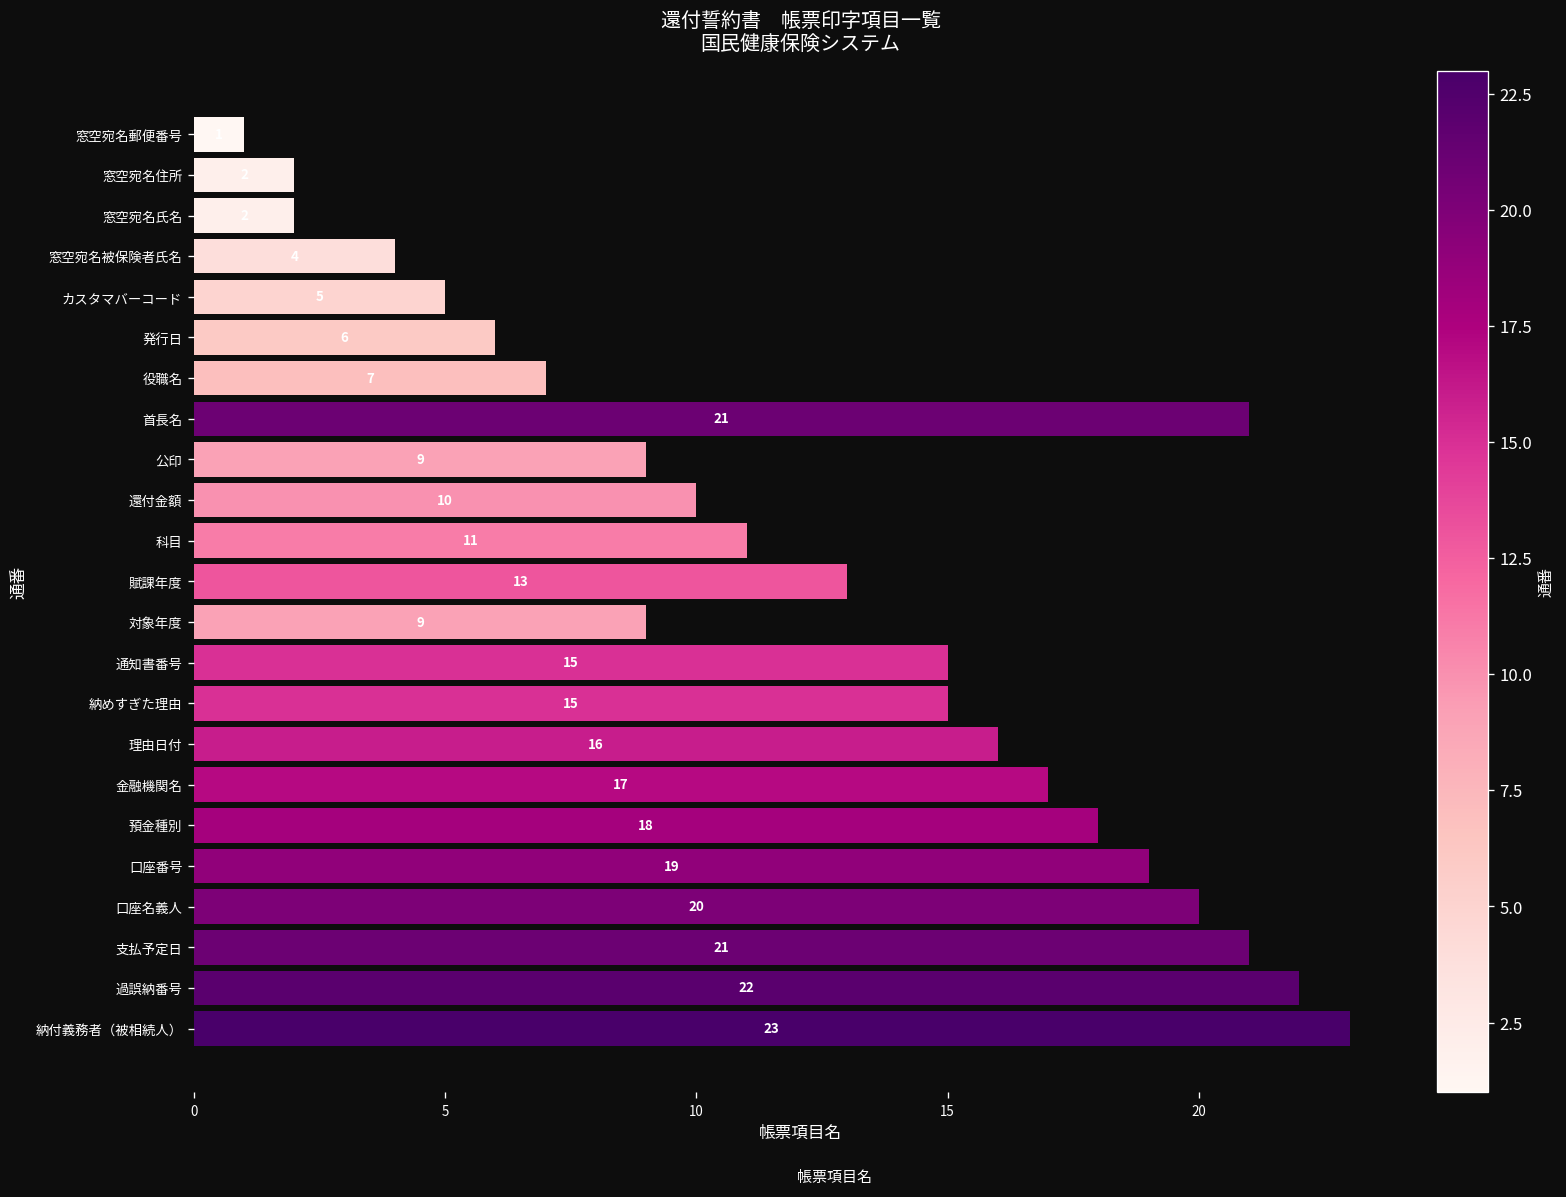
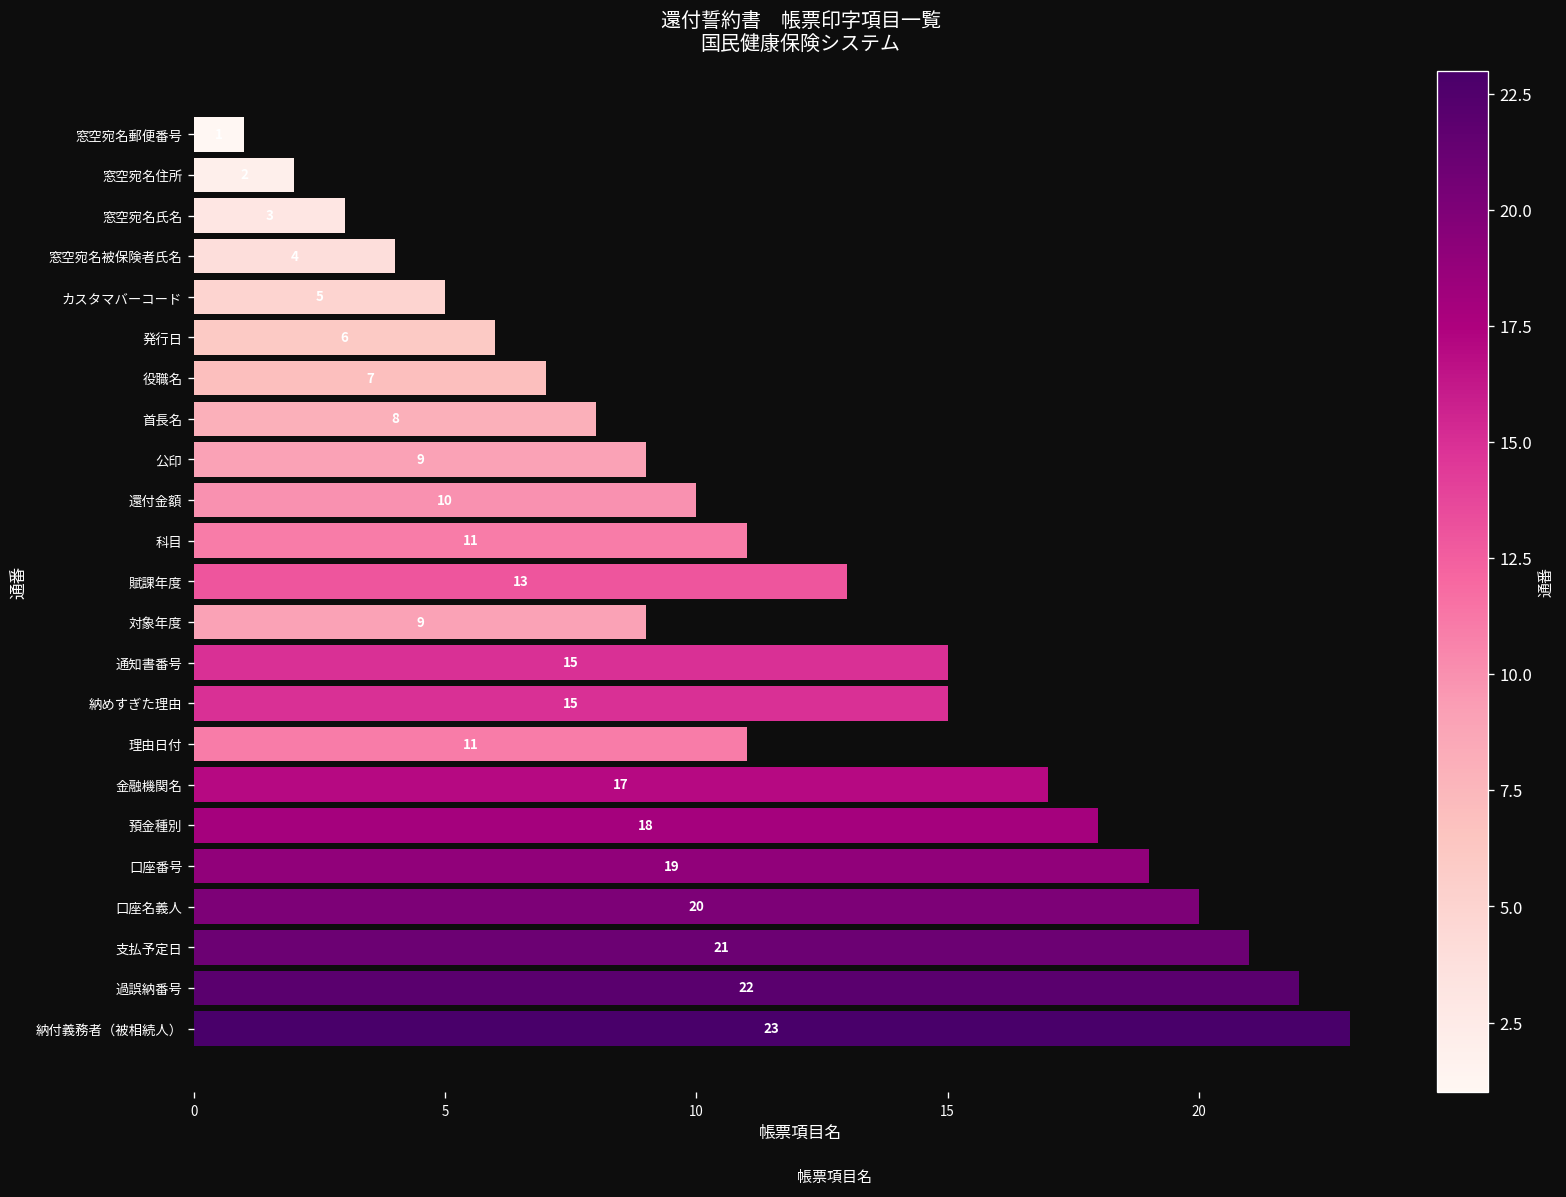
窓空宛名氏名: 2 -> 3
首長名: 21 -> 8
理由日付: 16 -> 11
